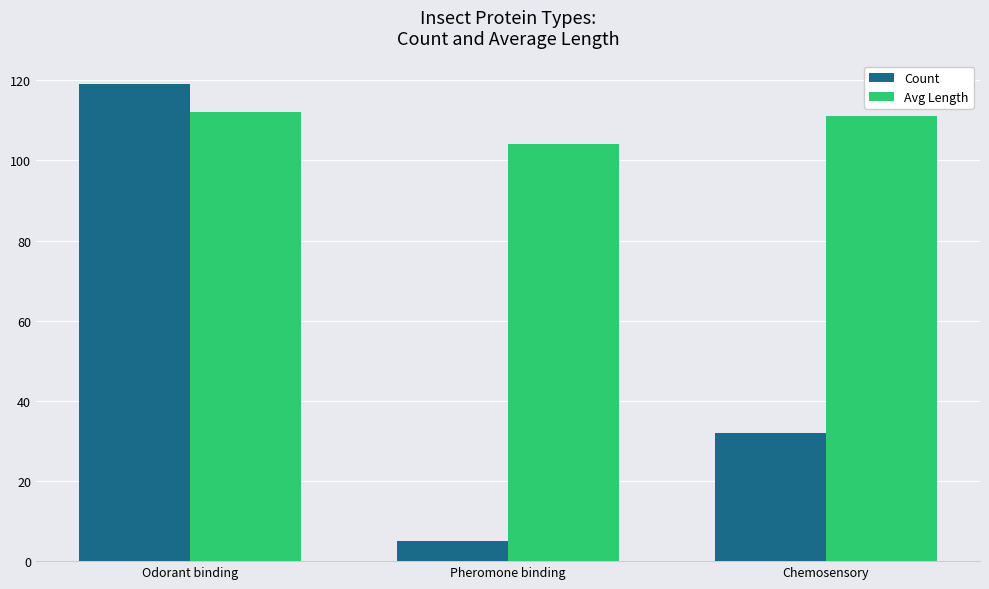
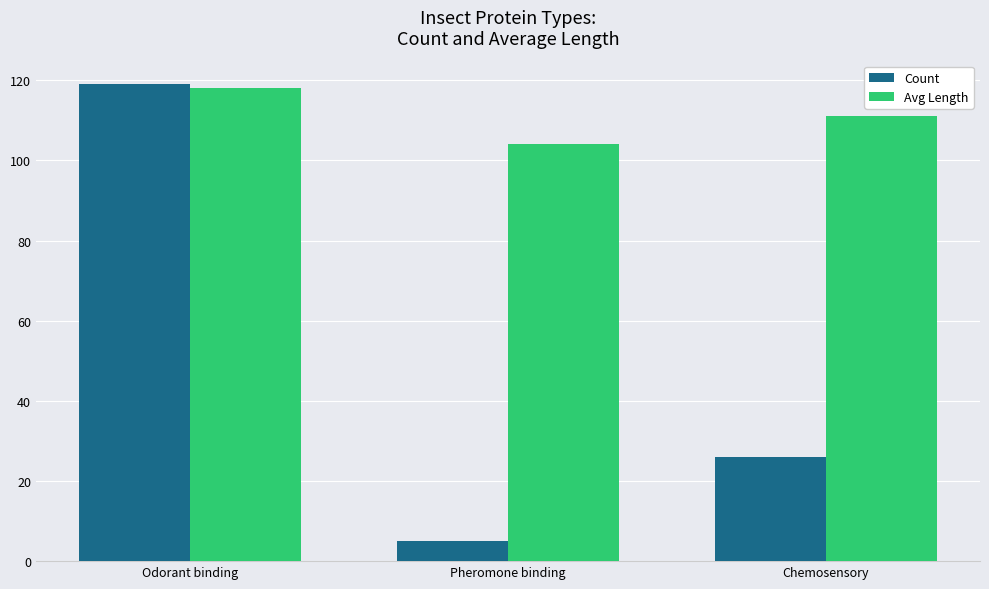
Avg Length, Odorant binding: 112 -> 118
Count, Chemosensory: 32 -> 26
